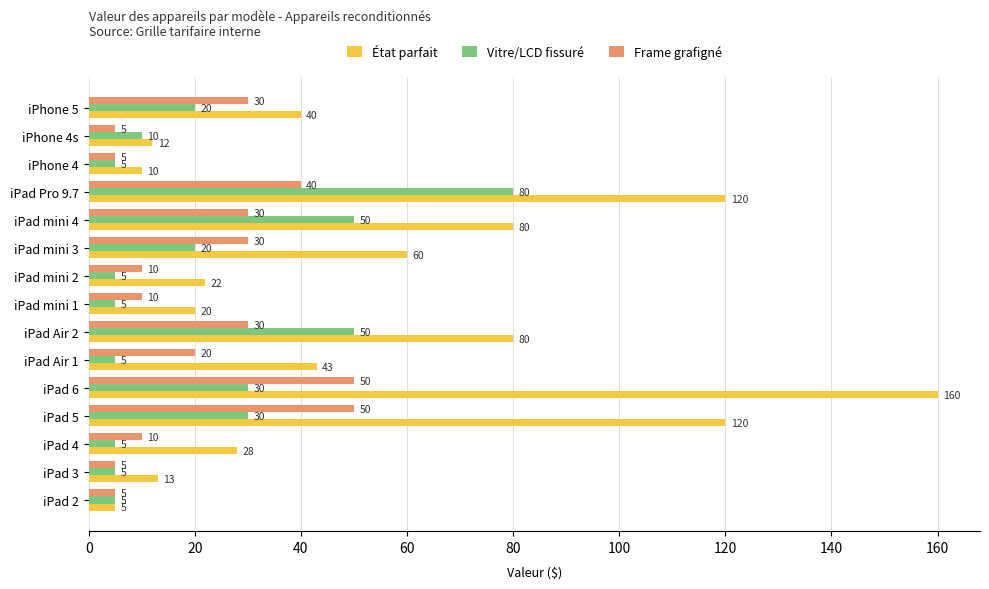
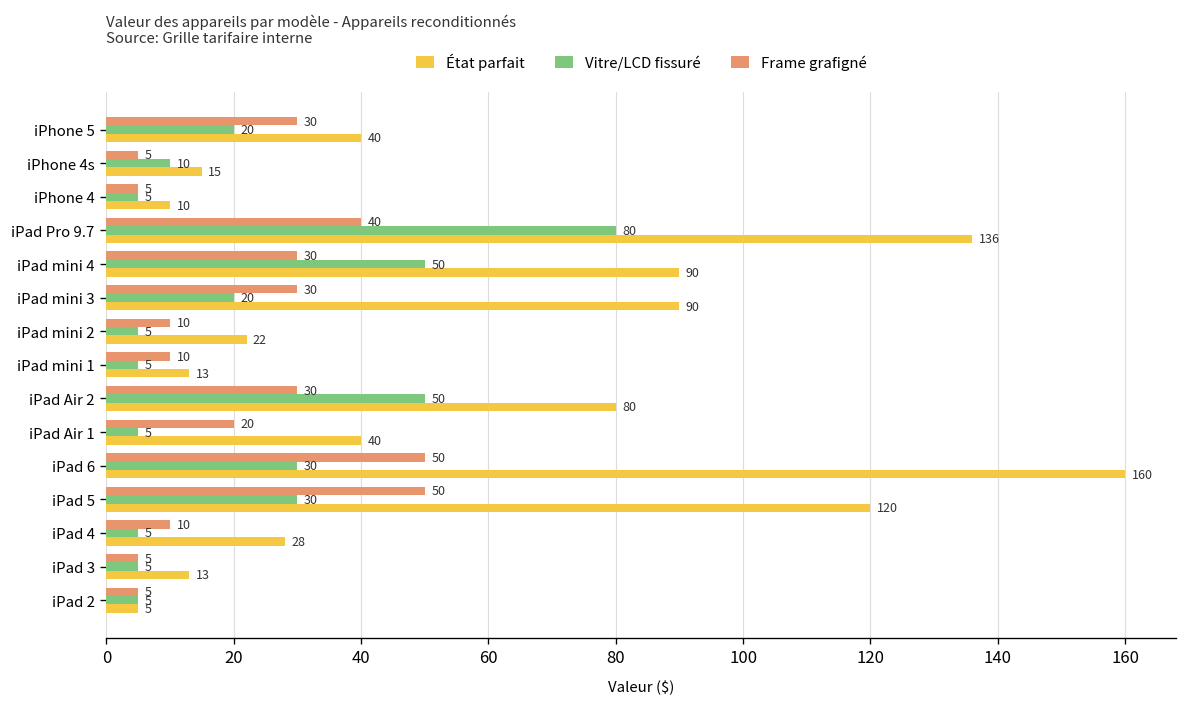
État parfait, iPhone 4s: 12 -> 15
État parfait, iPad Pro 9.7: 120 -> 136
État parfait, iPad mini 4: 80 -> 90
État parfait, iPad mini 3: 60 -> 90
État parfait, iPad mini 1: 20 -> 13
État parfait, iPad Air 1: 43 -> 40
